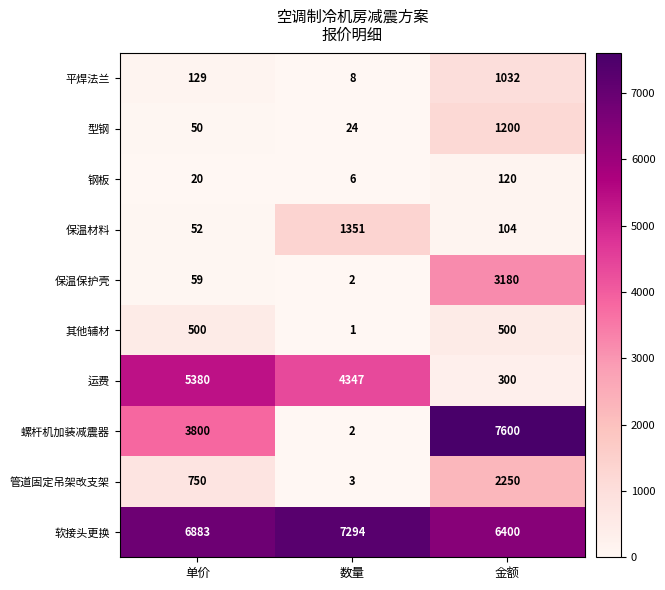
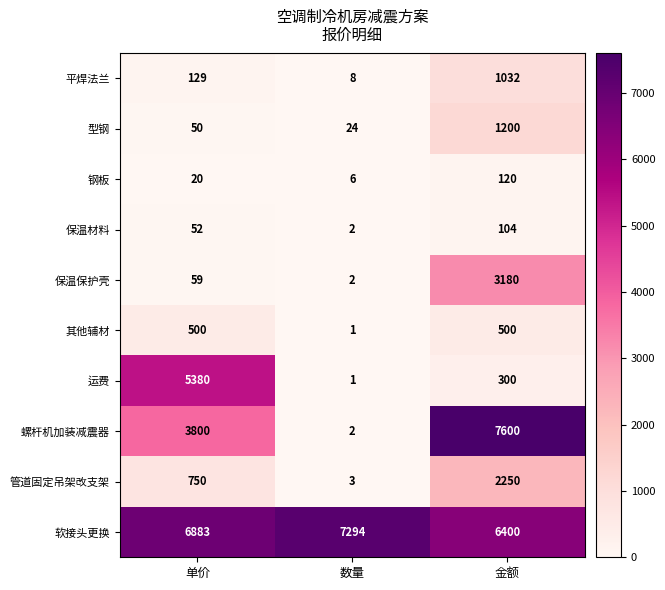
保温材料, 数量: 1351 -> 2
运费, 数量: 4347 -> 1
